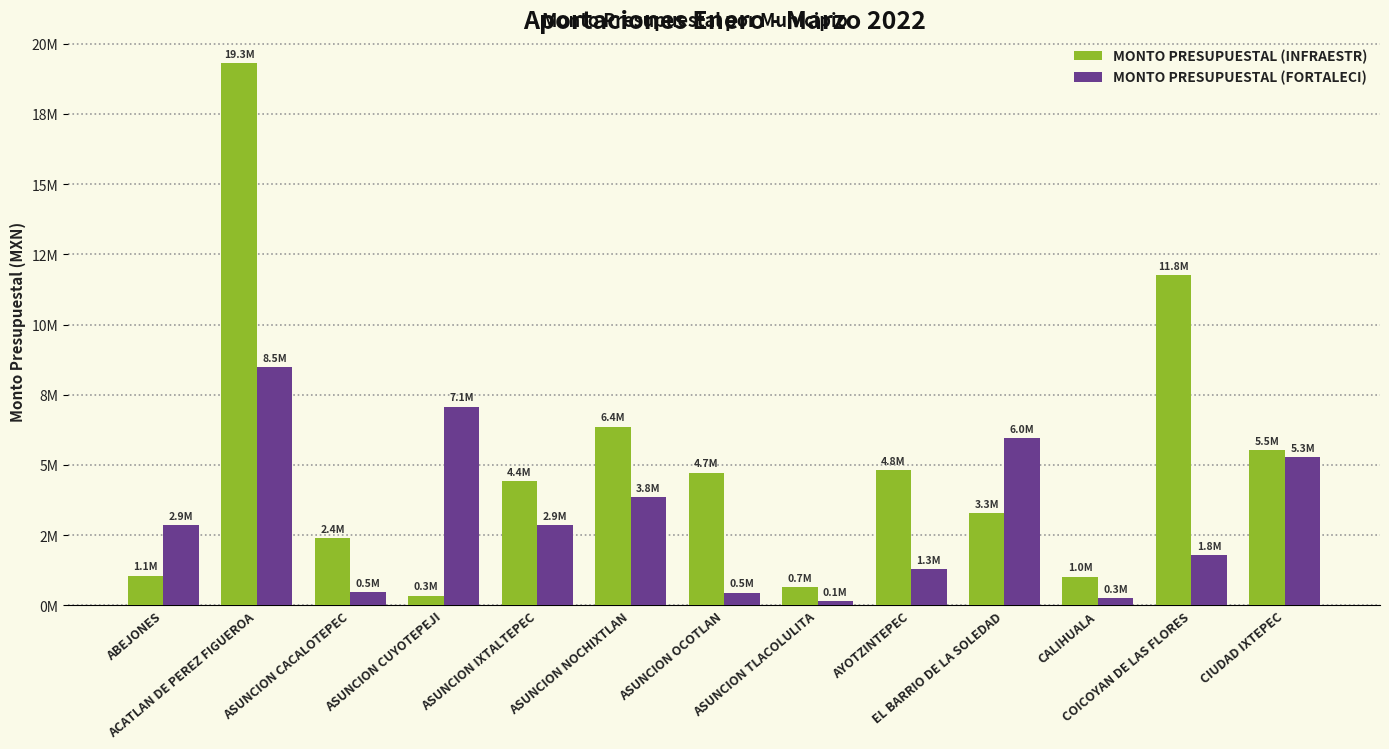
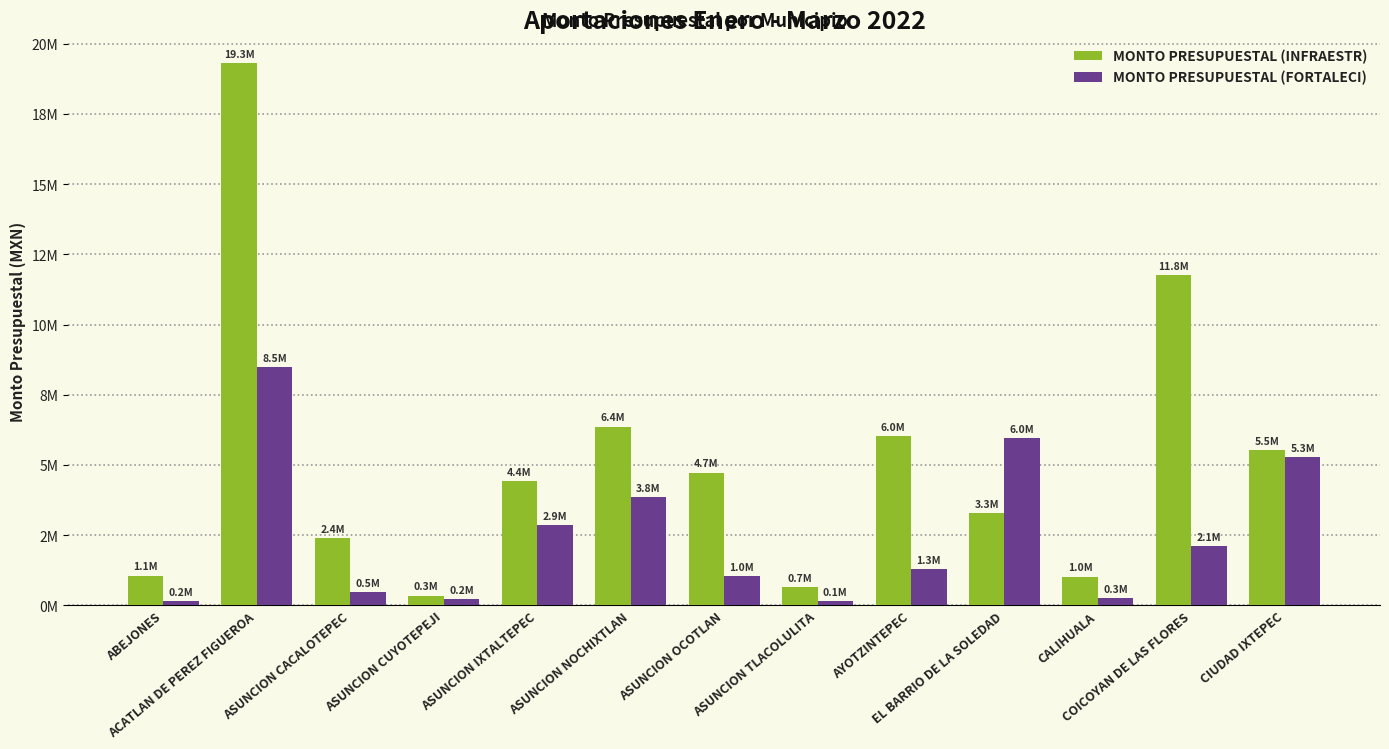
MONTO PRESUPUESTAL (FORTALECI), ABEJONES: 2.9M -> 0.2M
MONTO PRESUPUESTAL (FORTALECI), ASUNCION CUYOTEPEJI: 7.1M -> 0.2M
MONTO PRESUPUESTAL (FORTALECI), ASUNCION OCOTLAN: 0.5M -> 1.0M
MONTO PRESUPUESTAL (INFRAESTR), AYOTZINTEPEC: 4.8M -> 6.0M
MONTO PRESUPUESTAL (FORTALECI), COICOYAN DE LAS FLORES: 1.8M -> 2.1M
